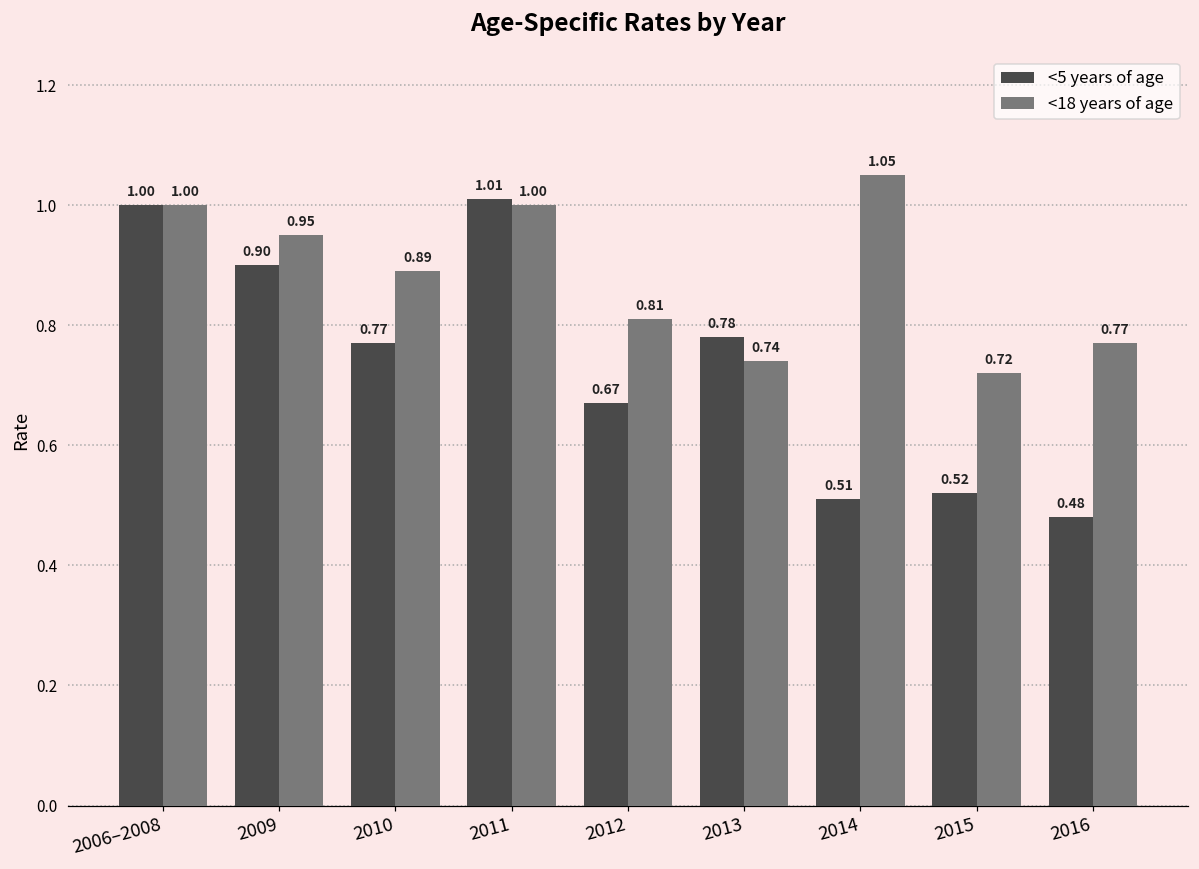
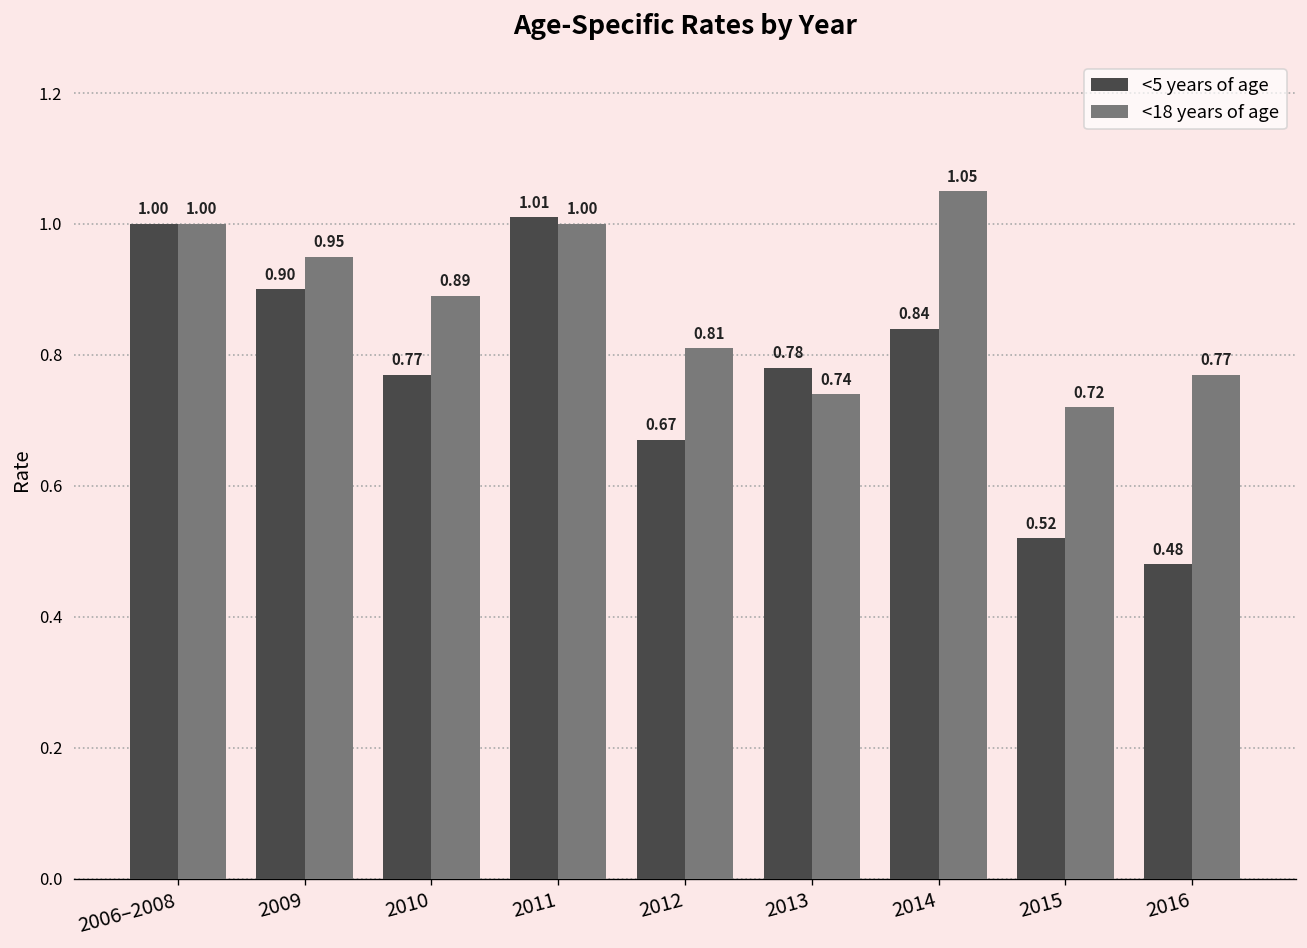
<5 years of age, 2014: 0.51 -> 0.84
